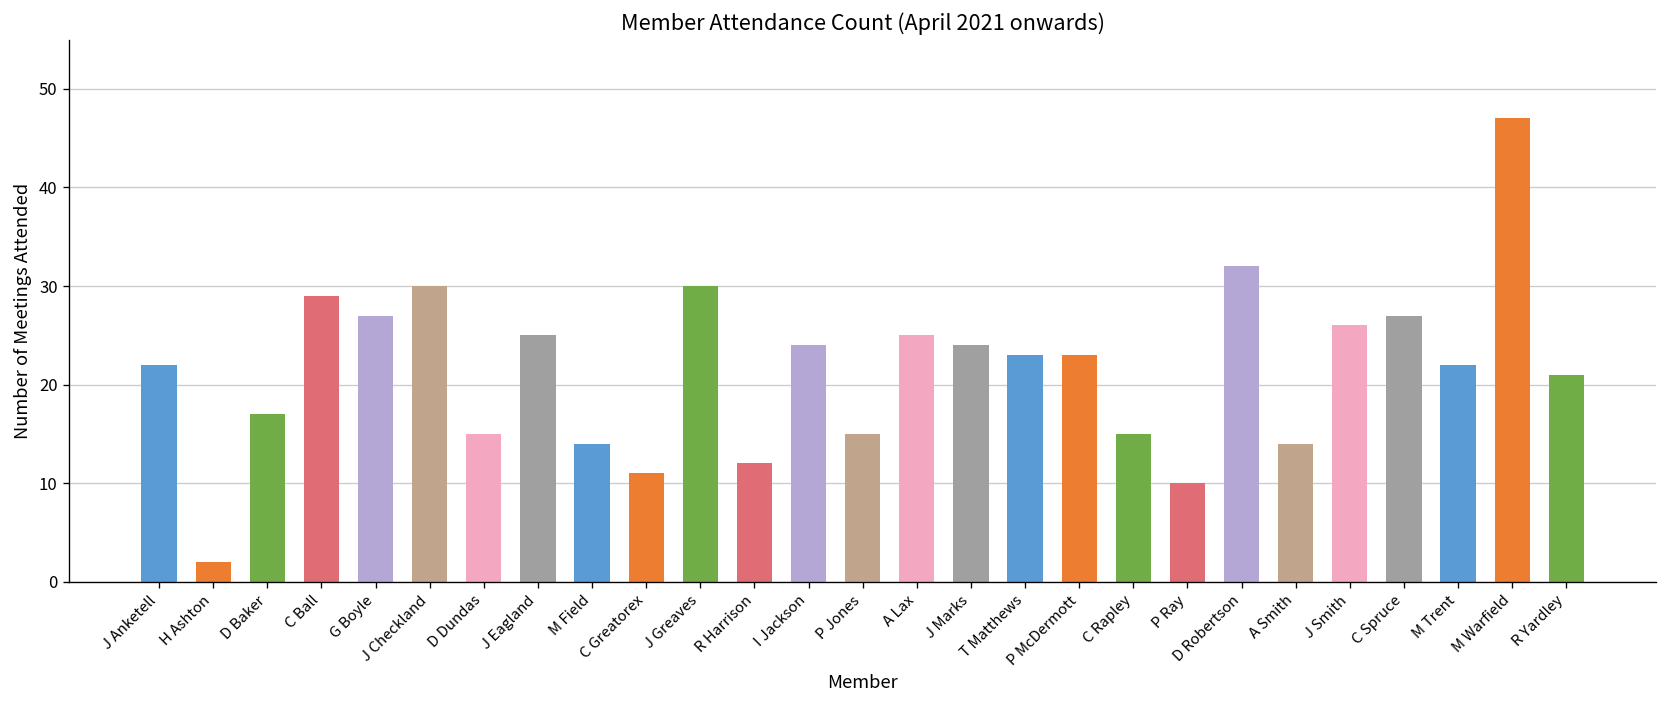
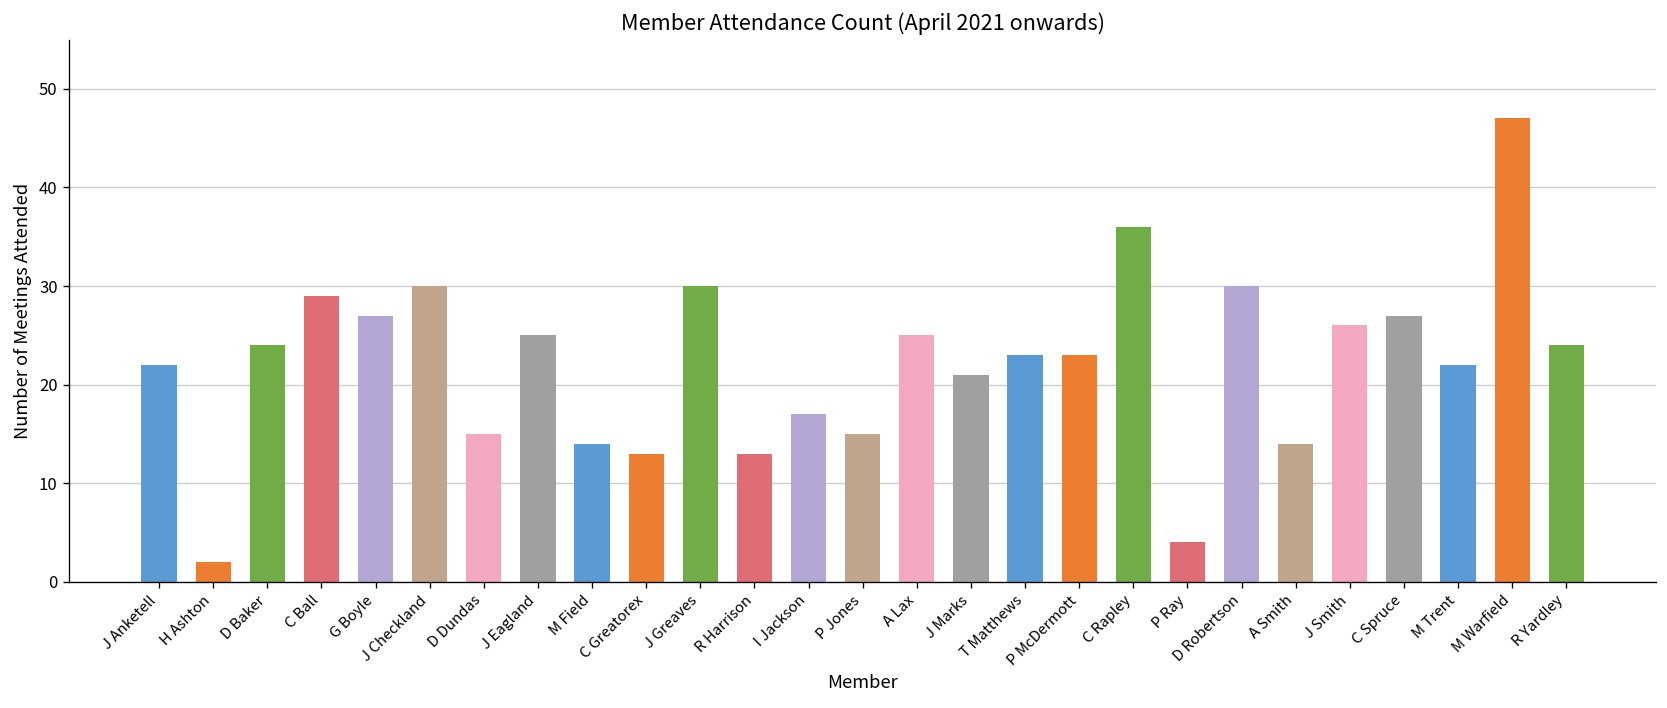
D Baker: 17 -> 24
C Greatorex: 11 -> 13
R Harrison: 12 -> 13
I Jackson: 24 -> 17
J Marks: 24 -> 21
C Rapley: 15 -> 36
P Ray: 10 -> 4
D Robertson: 32 -> 30
R Yardley: 21 -> 24
